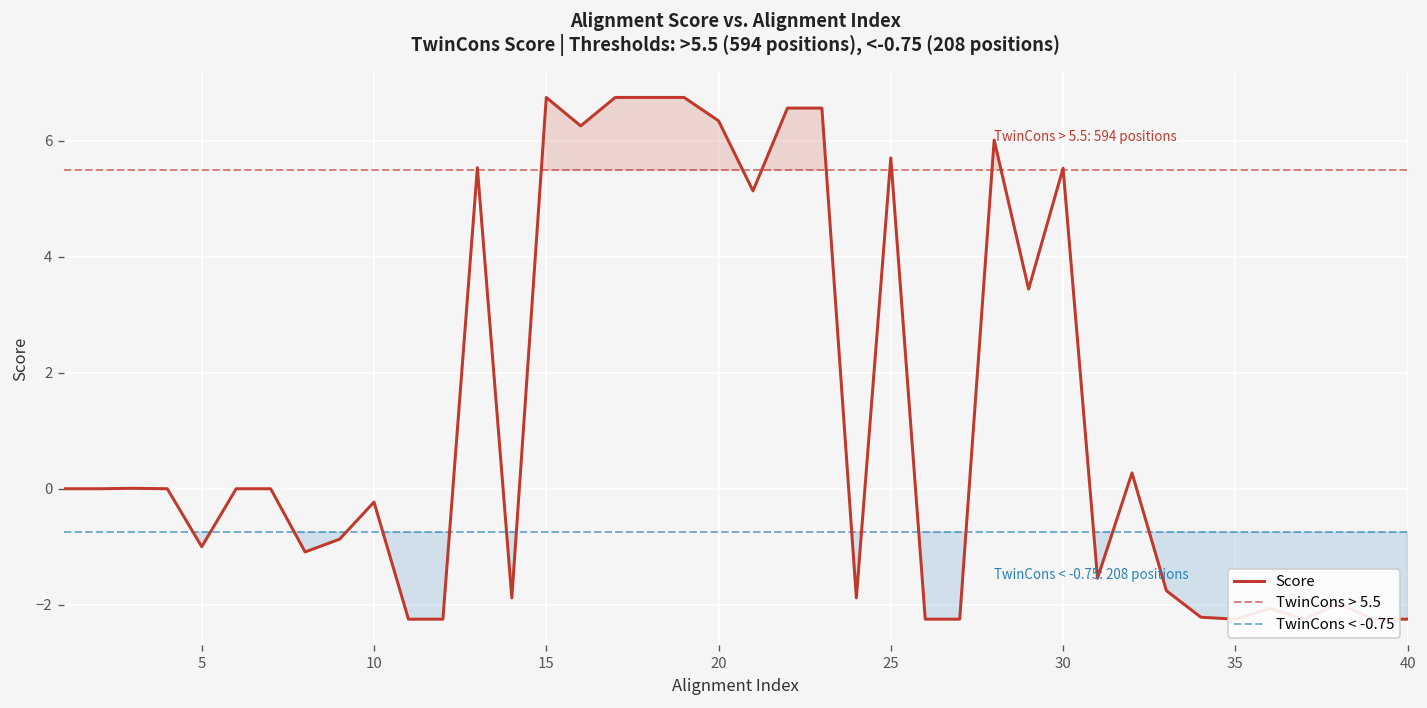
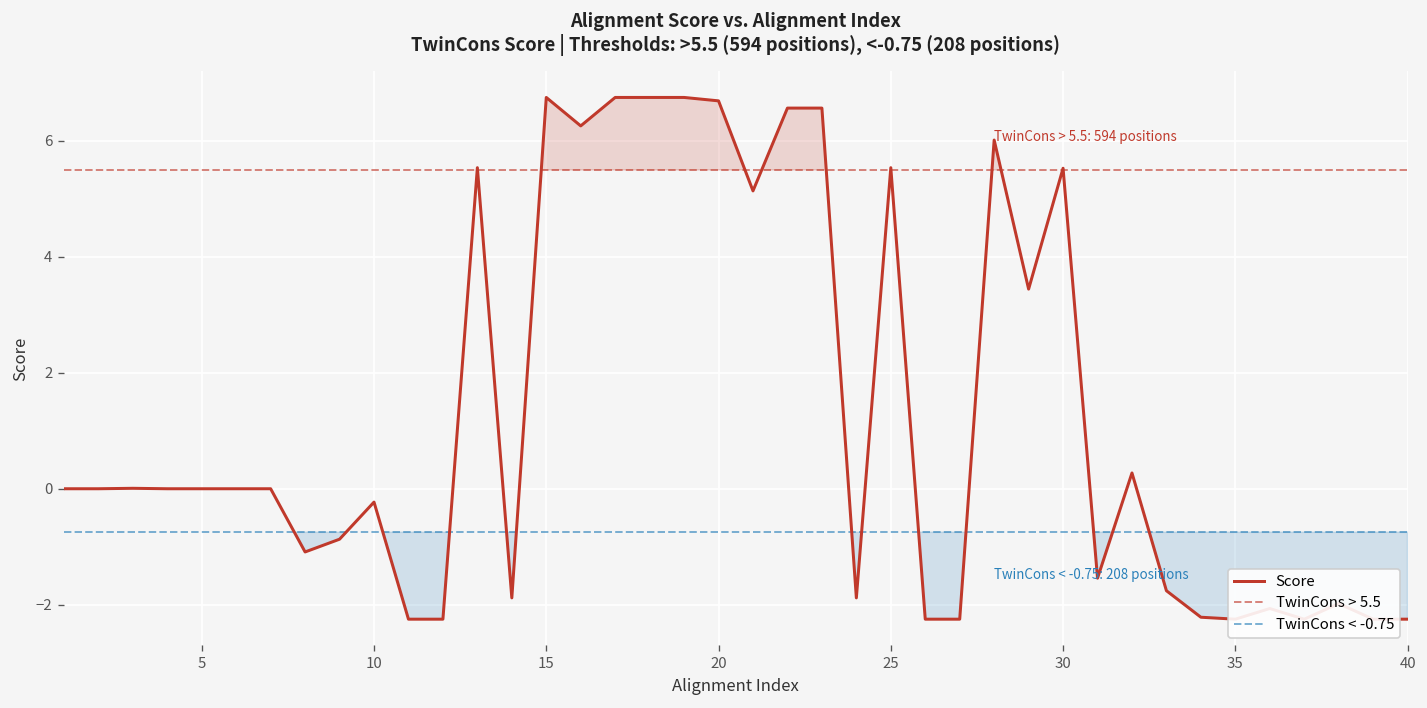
5: -1 -> 0
20: 6.3 -> 6.7
25: 5.7 -> 5.5
